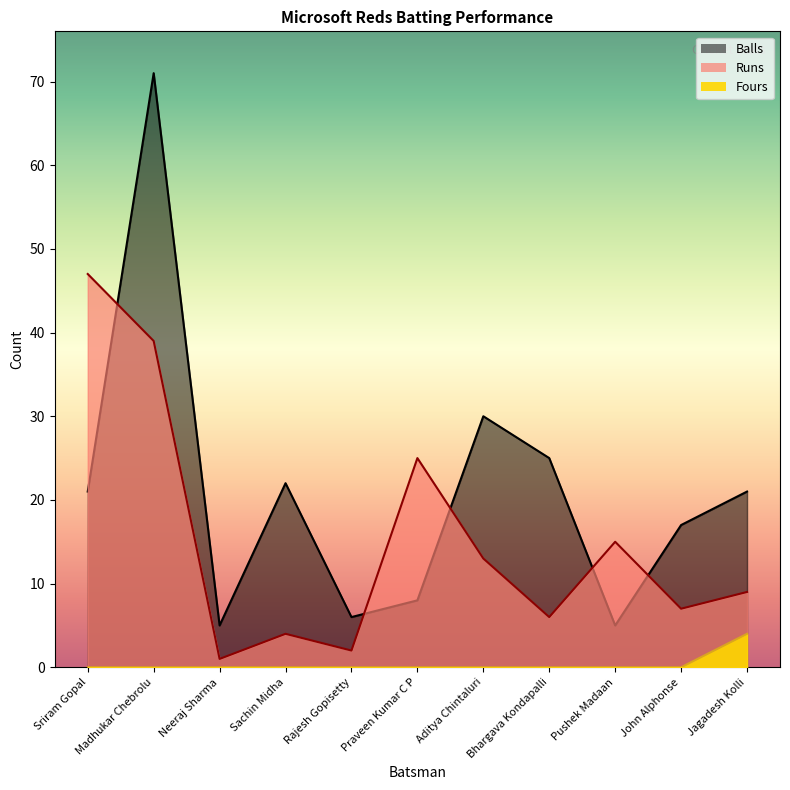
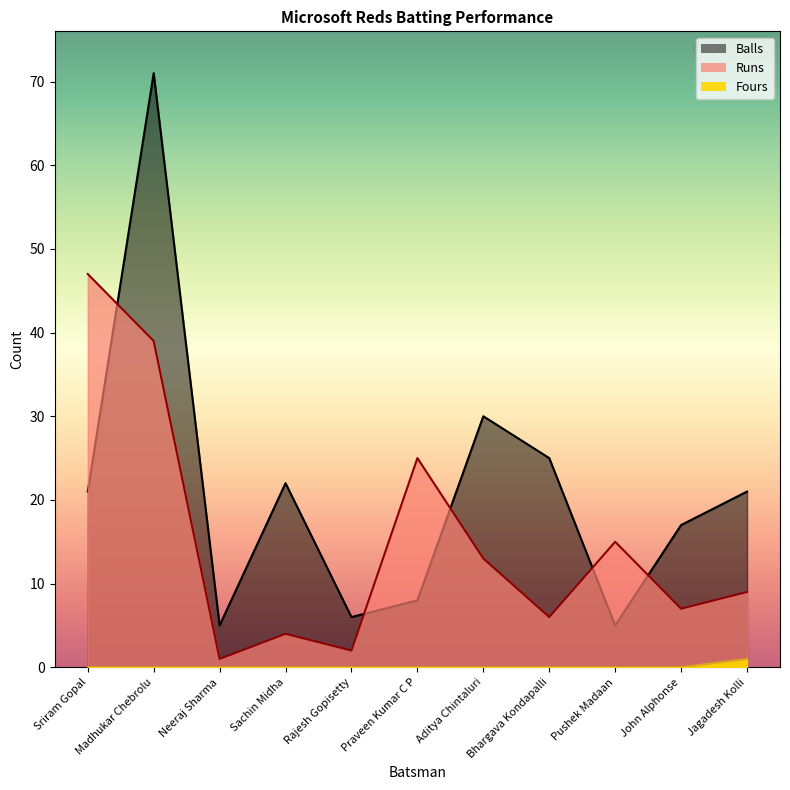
Fours, Jagadesh Kolli: 4 -> 1
